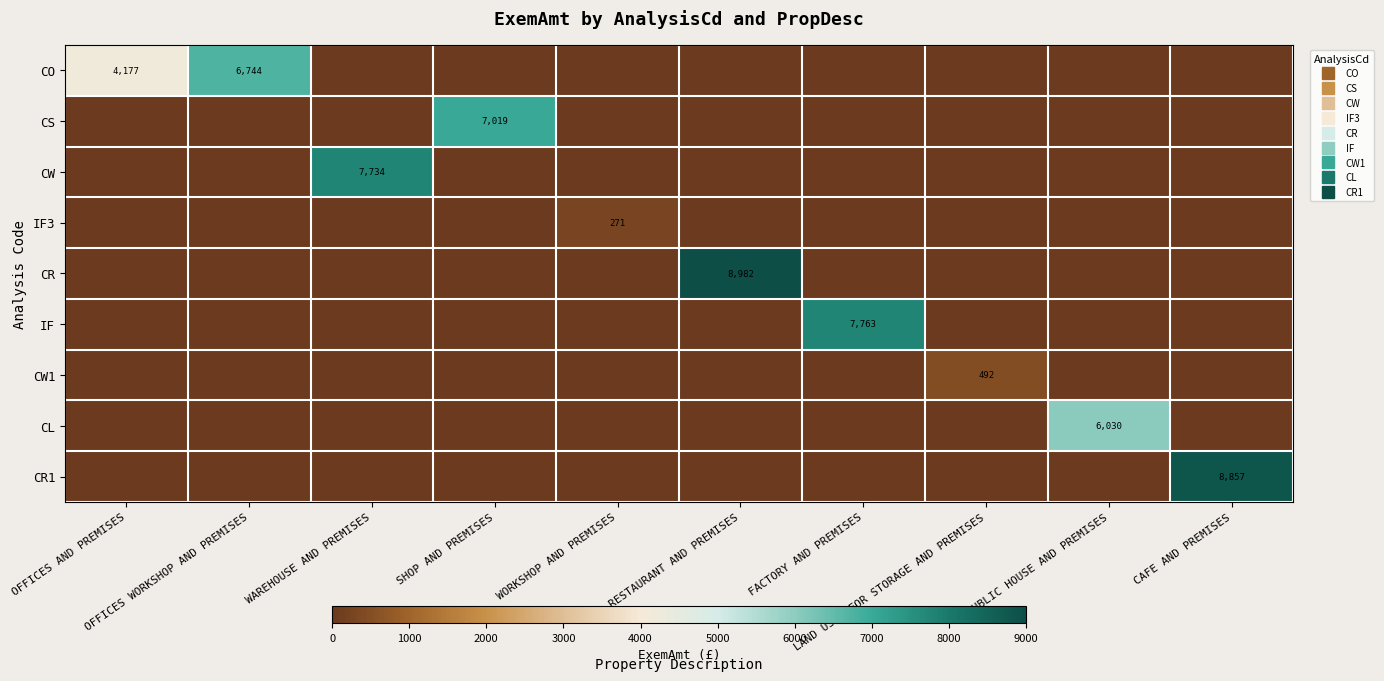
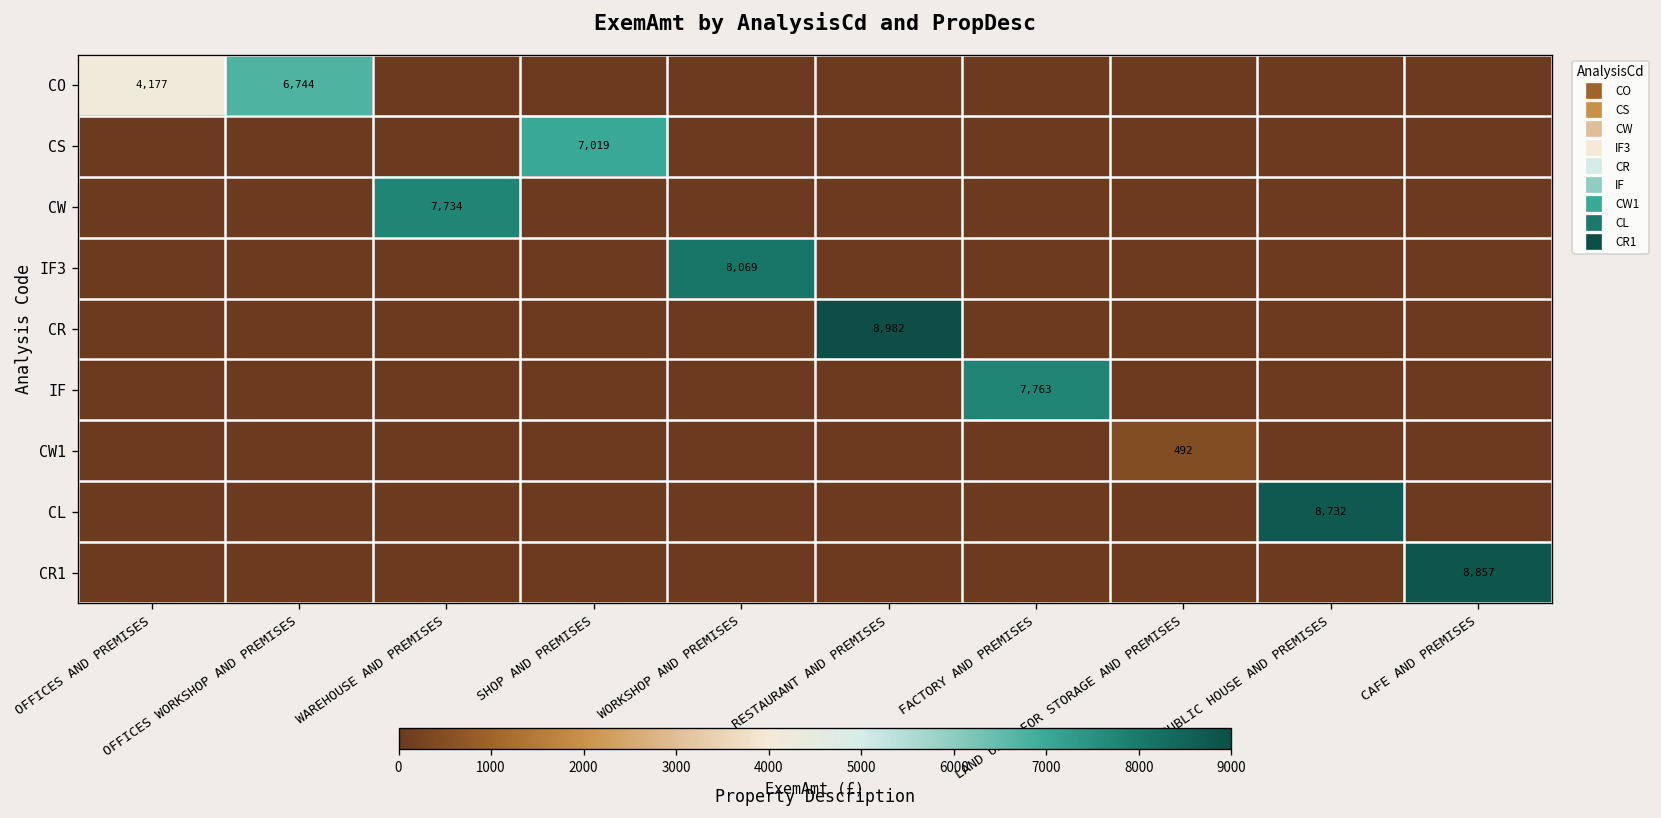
IF3, WORKSHOP AND PREMISES: 271 -> 8,069
CL, PUBLIC HOUSE AND PREMISES: 6,030 -> 8,732
